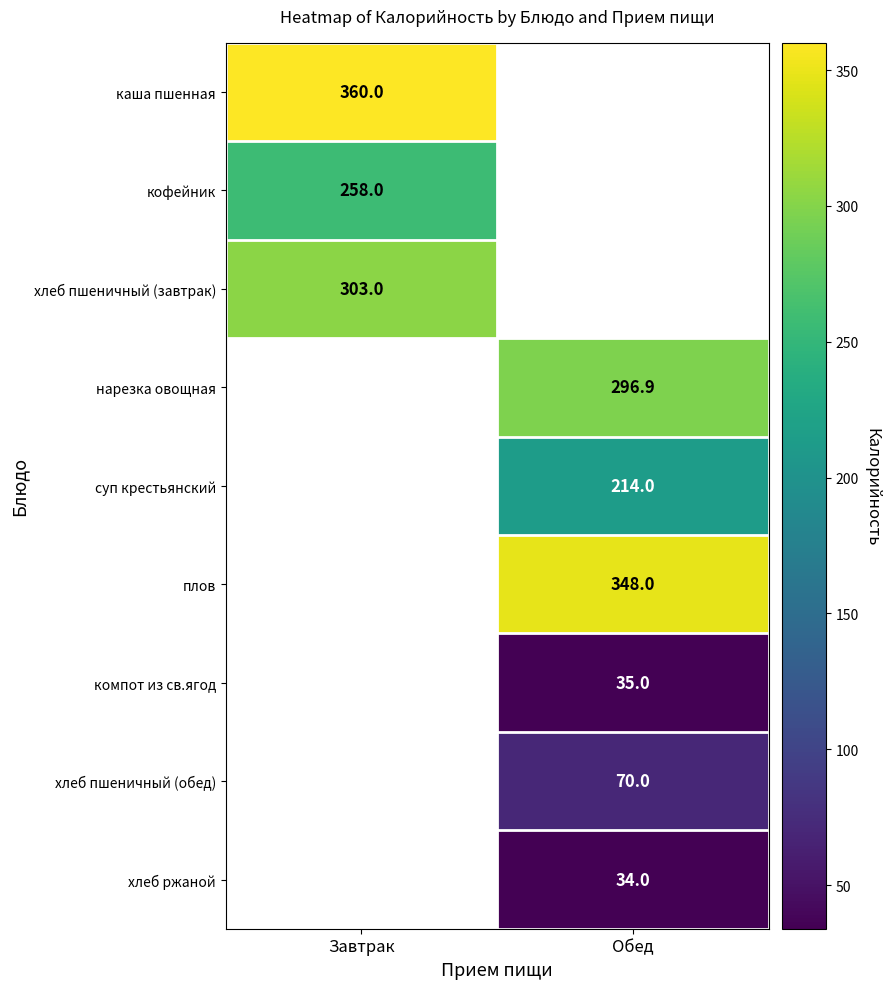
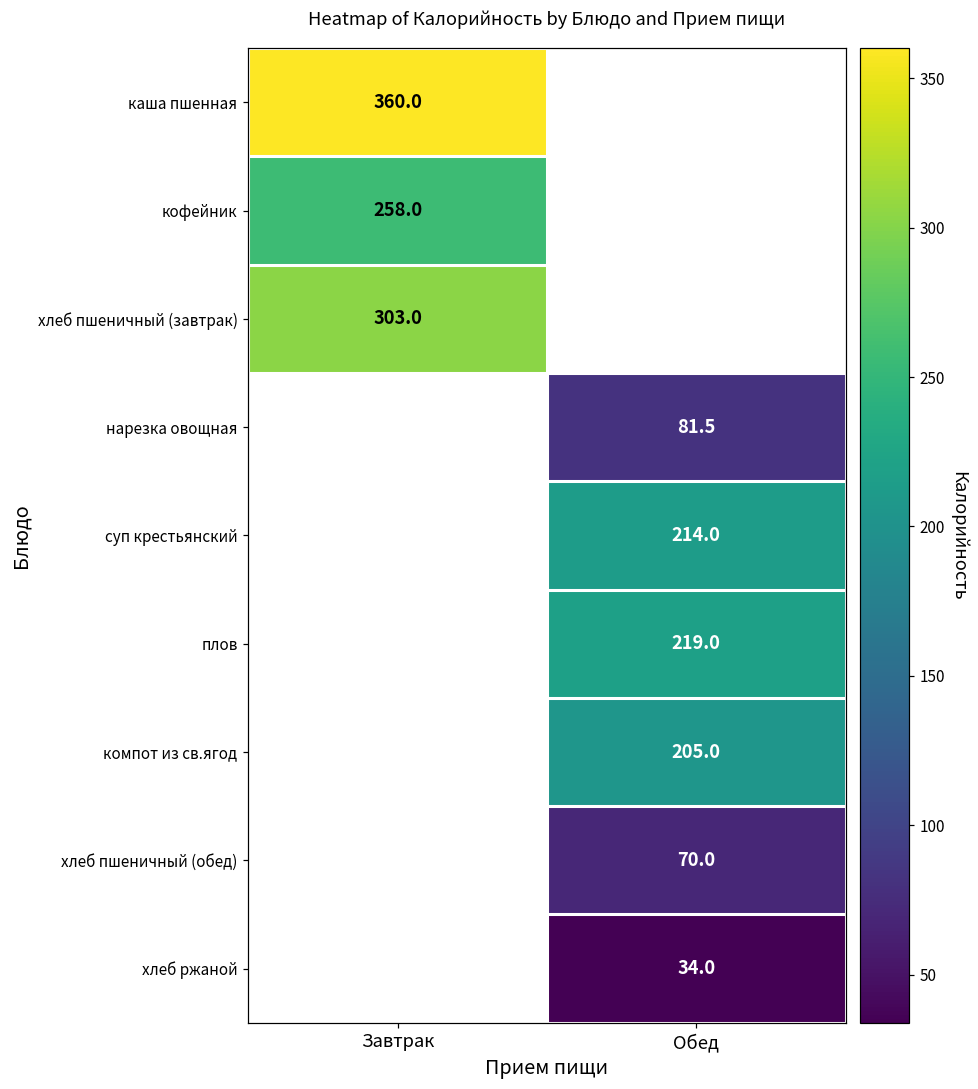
нарезка овощная, Обед: 296.9 -> 81.5
плов, Обед: 348.0 -> 219.0
компот из св.ягод, Обед: 35.0 -> 205.0
